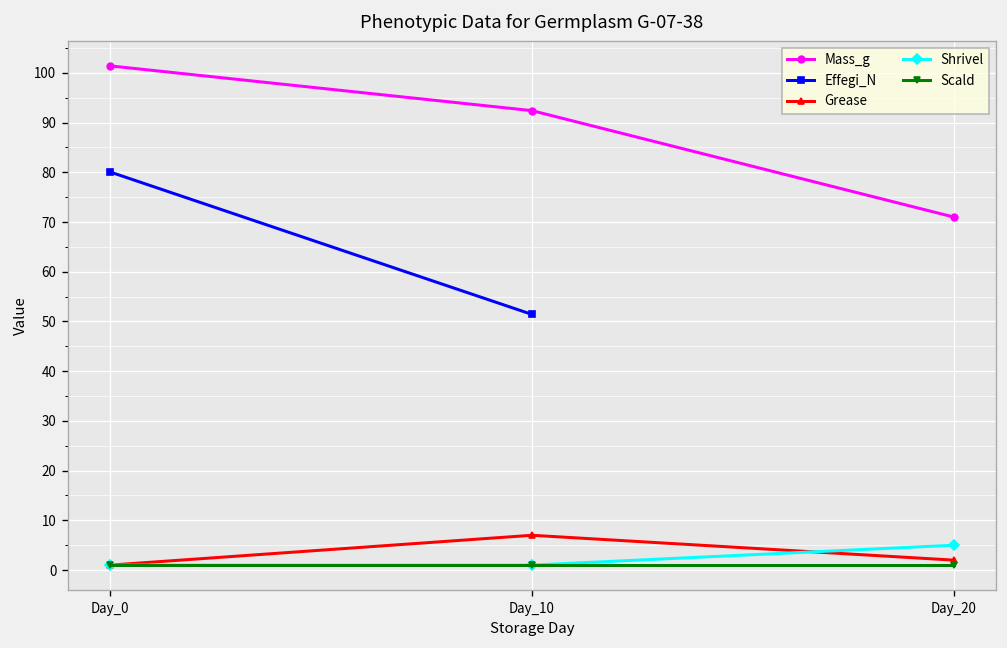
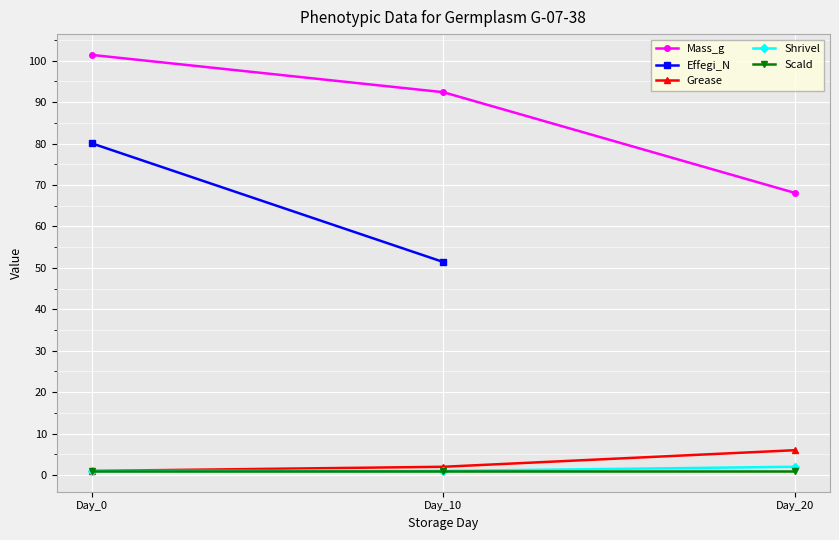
Grease, Day_10: 7 -> 2
Mass_g, Day_20: 71 -> 68
Grease, Day_20: 2 -> 6
Shrivel, Day_20: 5 -> 2
